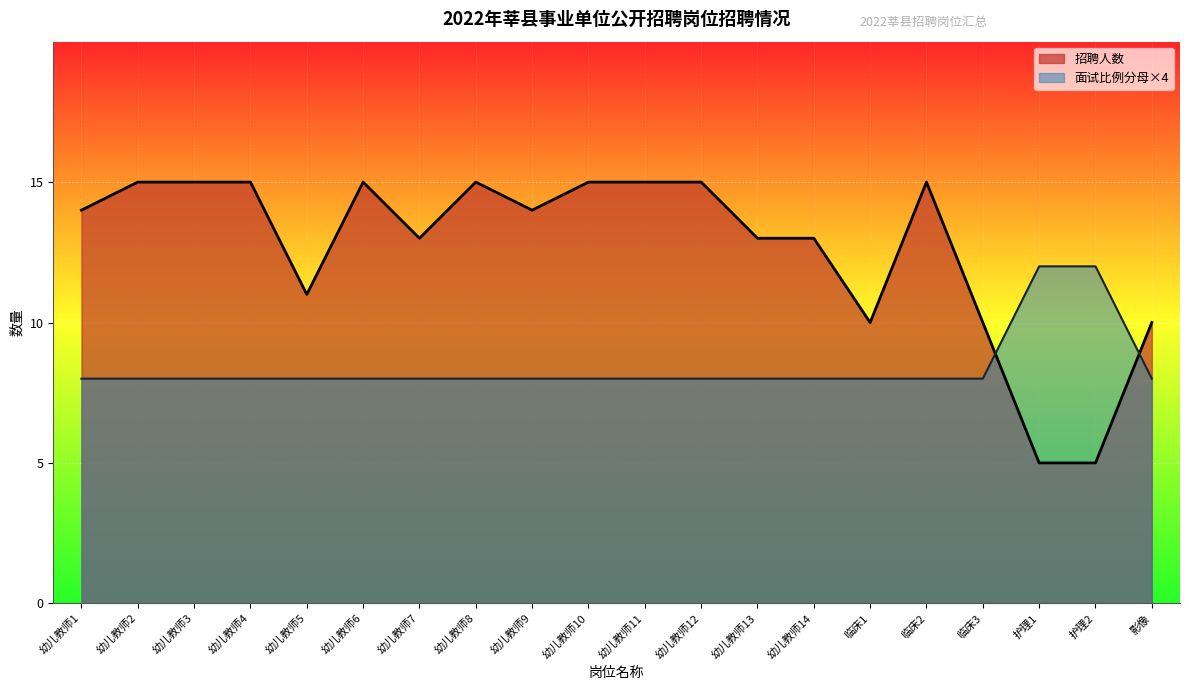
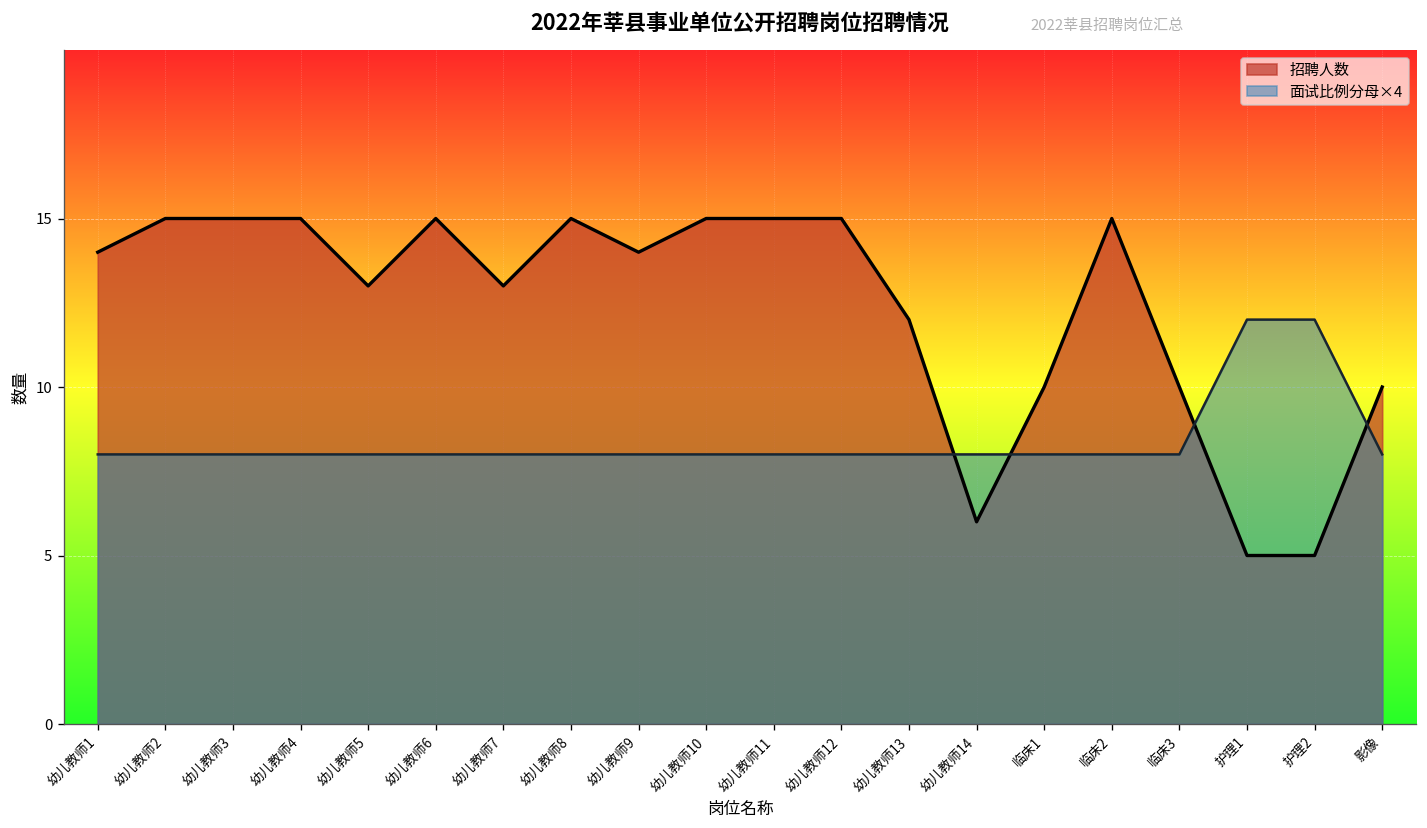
招聘人数, 幼儿教师5: 11 -> 13
招聘人数, 幼儿教师13: 13 -> 12
招聘人数, 幼儿教师14: 13 -> 6
